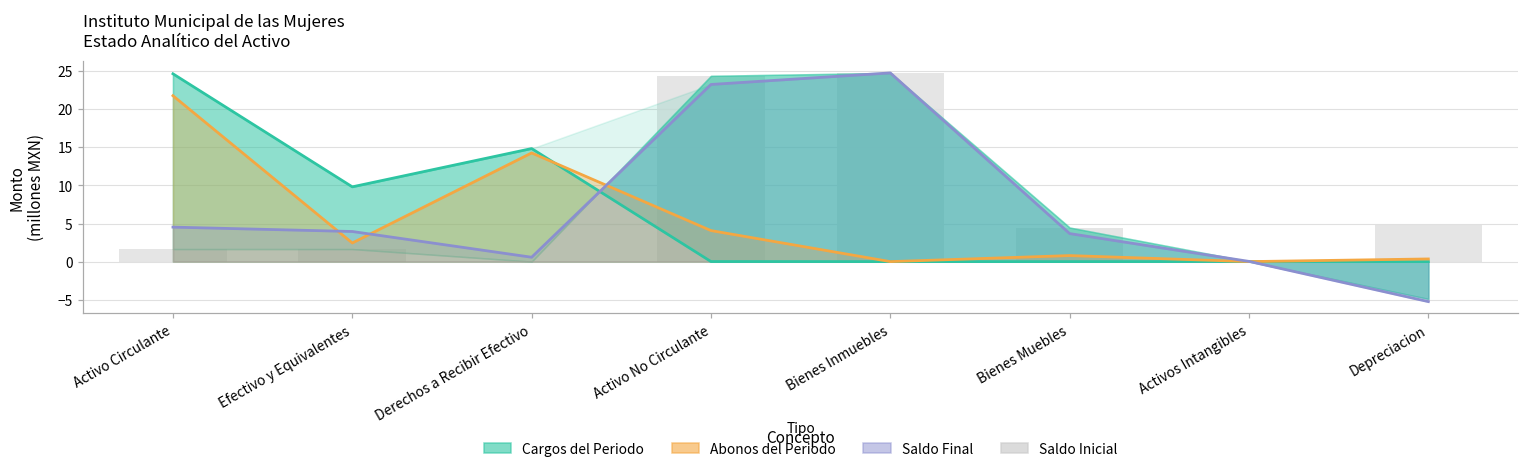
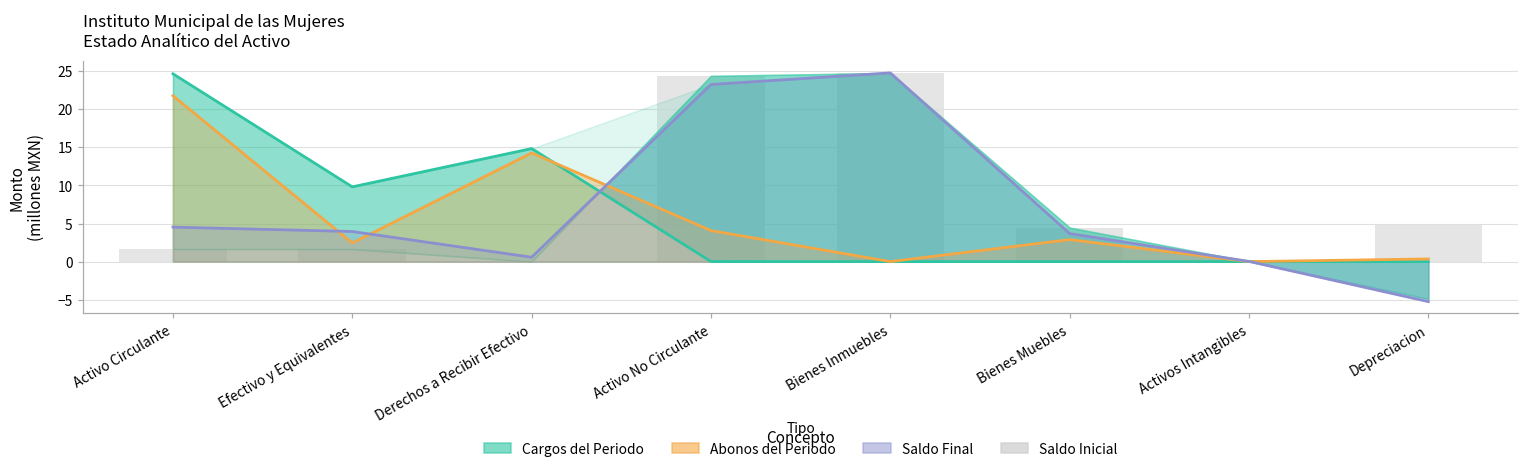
Abonos del Periodo, Bienes Muebles: 1 -> 3
